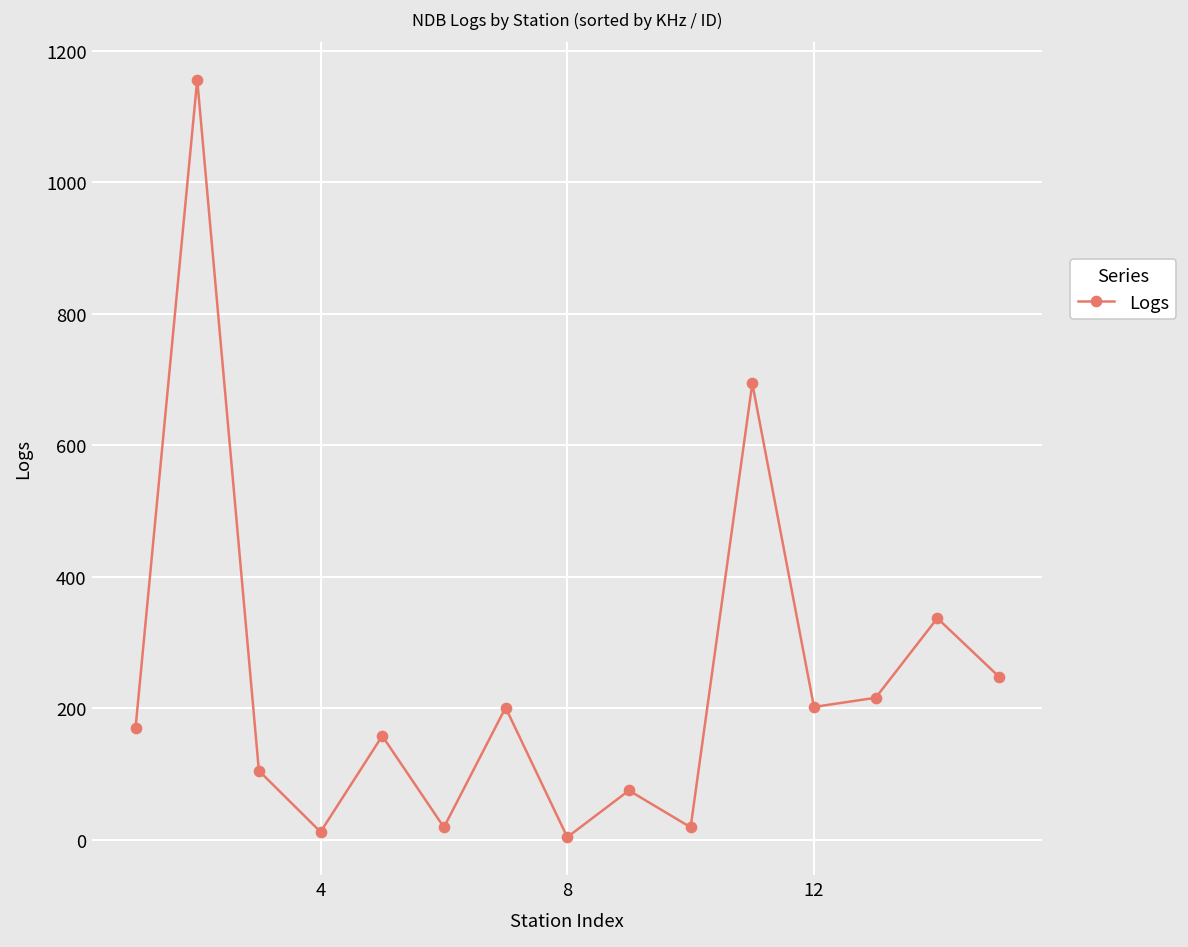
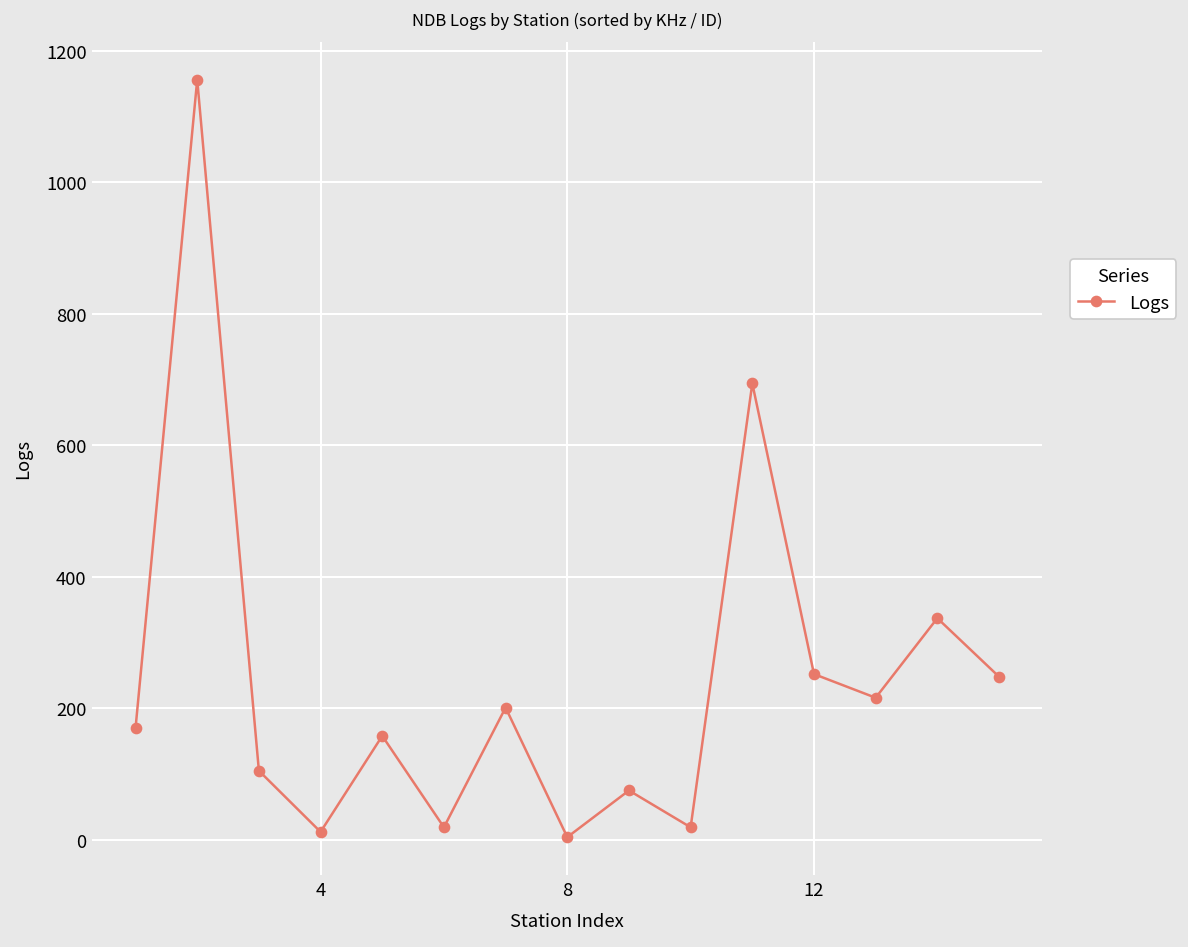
12: 200 -> 250
